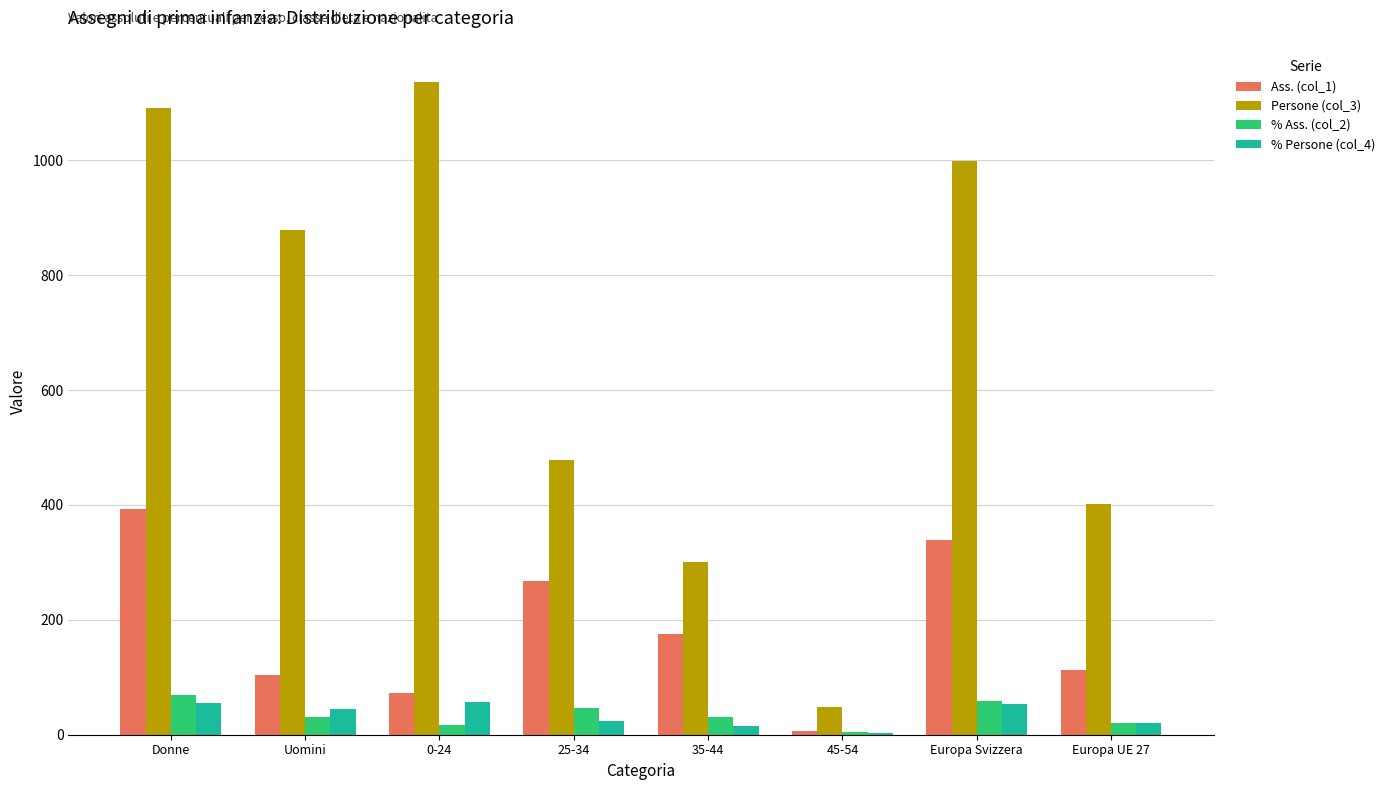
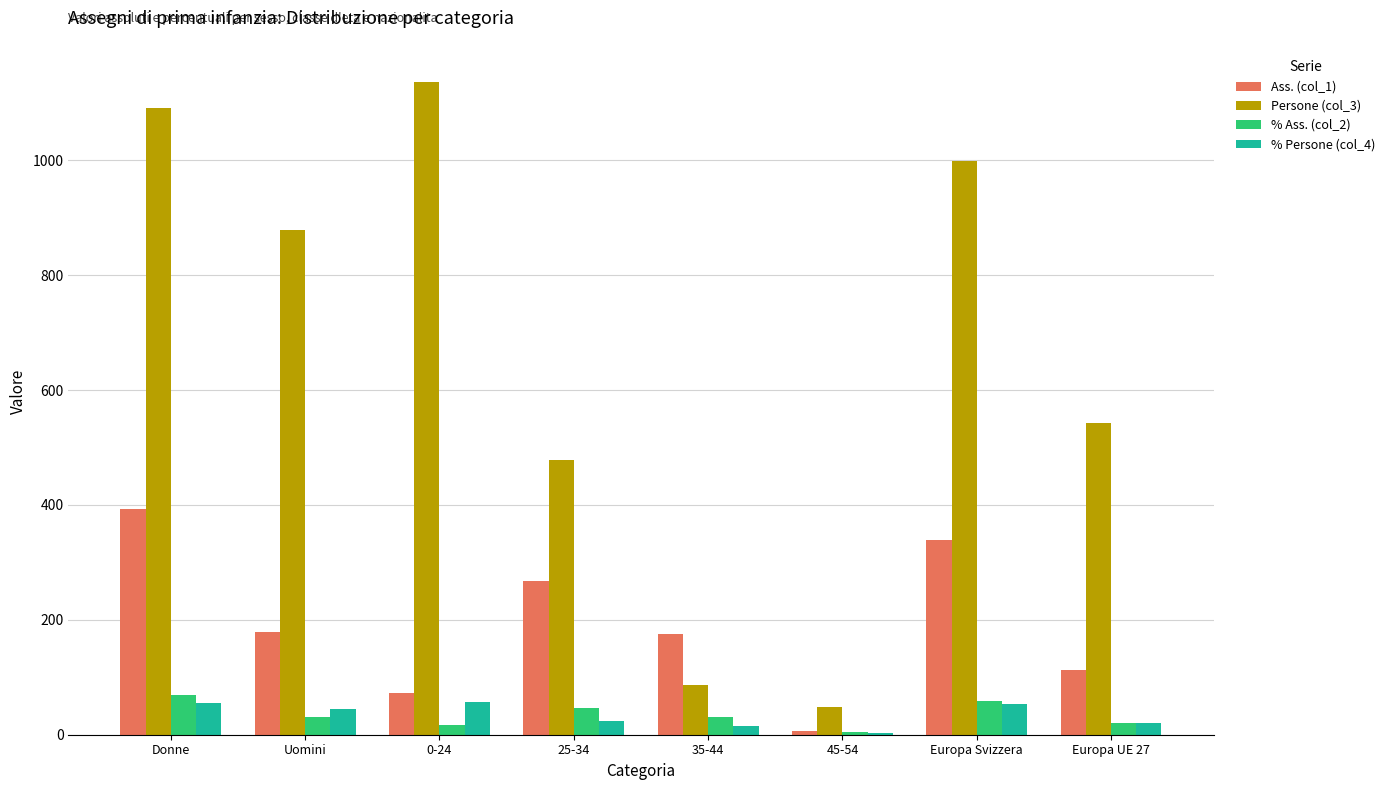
Ass. (col_1), Uomini: 100 -> 180
Persone (col_3), 35-44: 300 -> 90
Persone (col_3), Europa UE 27: 400 -> 540
